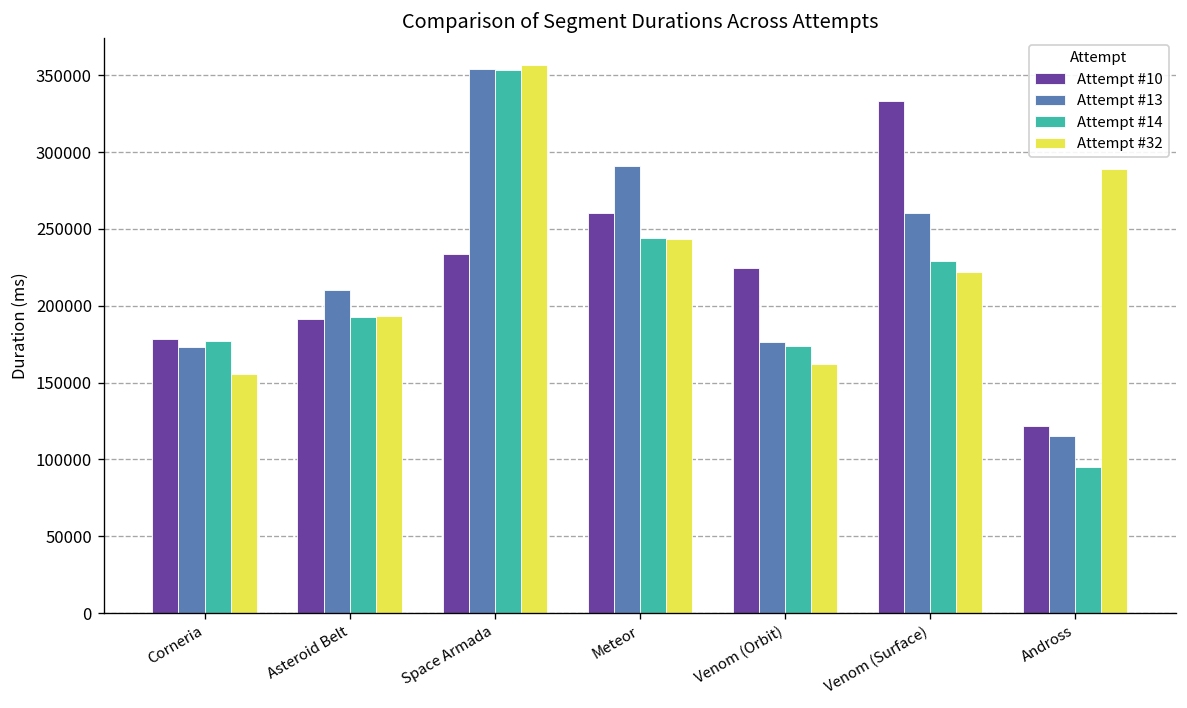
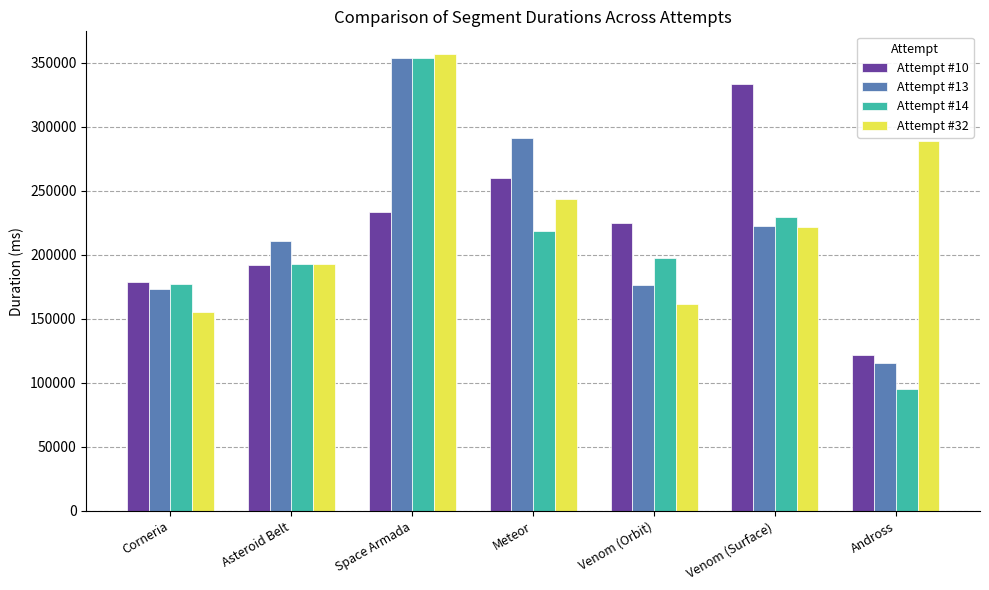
Attempt #14, Meteor: 244000 -> 218000
Attempt #14, Venom (Orbit): 174000 -> 197000
Attempt #13, Venom (Surface): 260000 -> 223000
